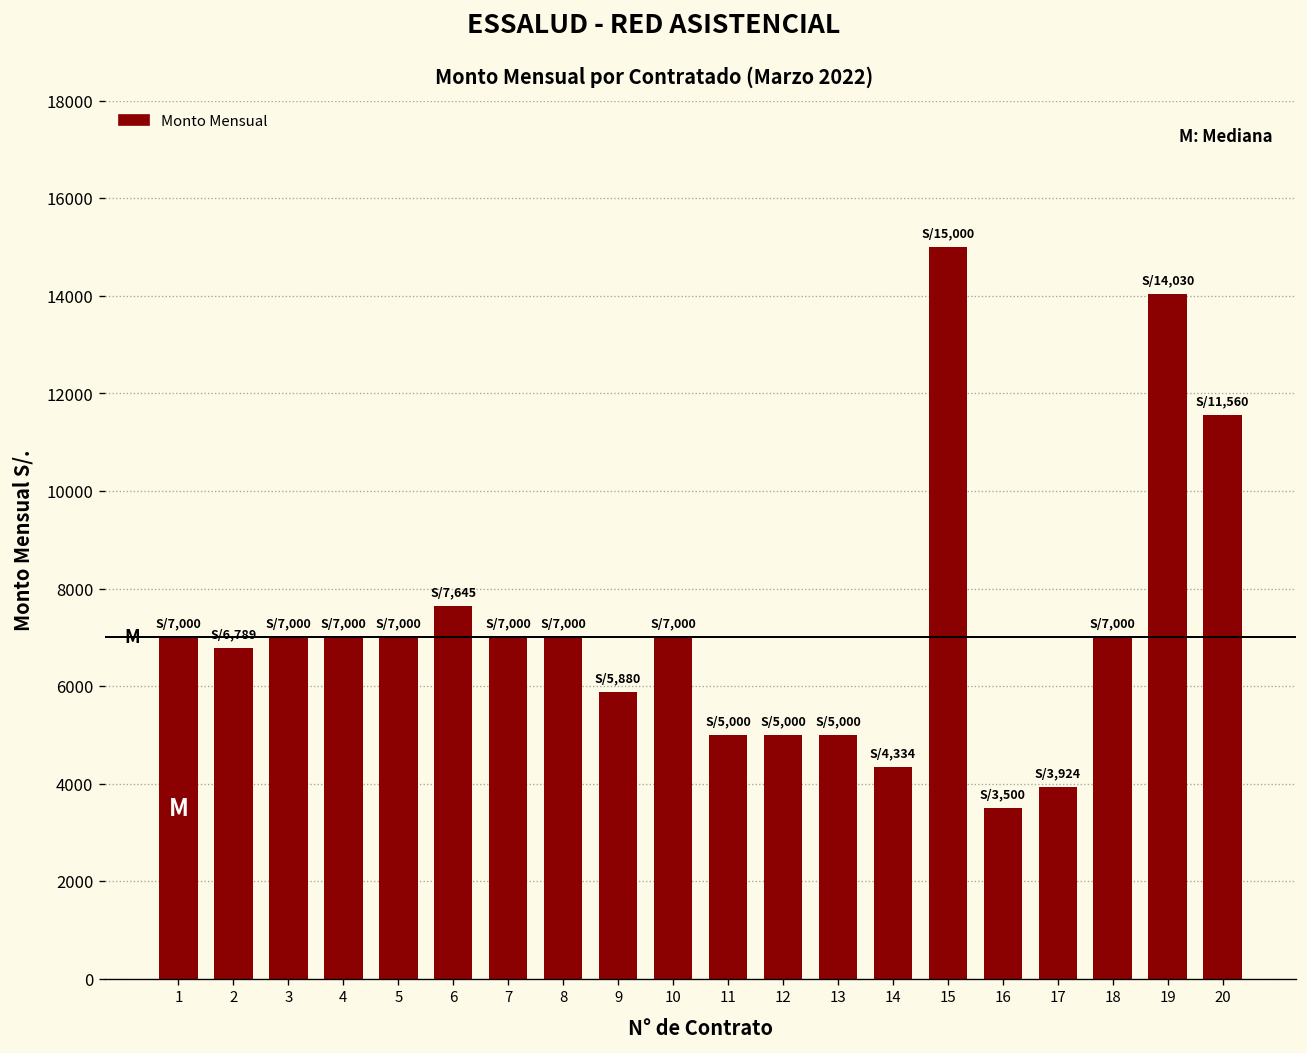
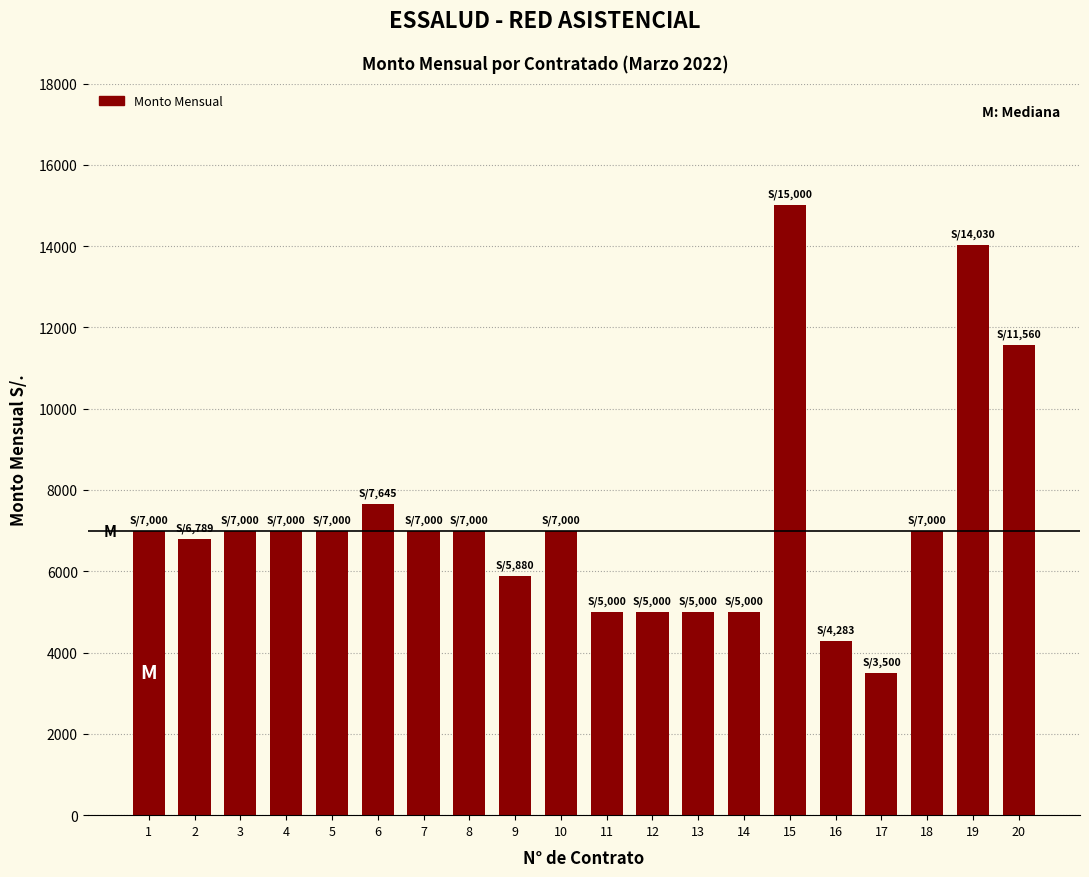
14: 4,334 -> 5,000
16: 3,500 -> 4,283
17: 3,924 -> 3,500
